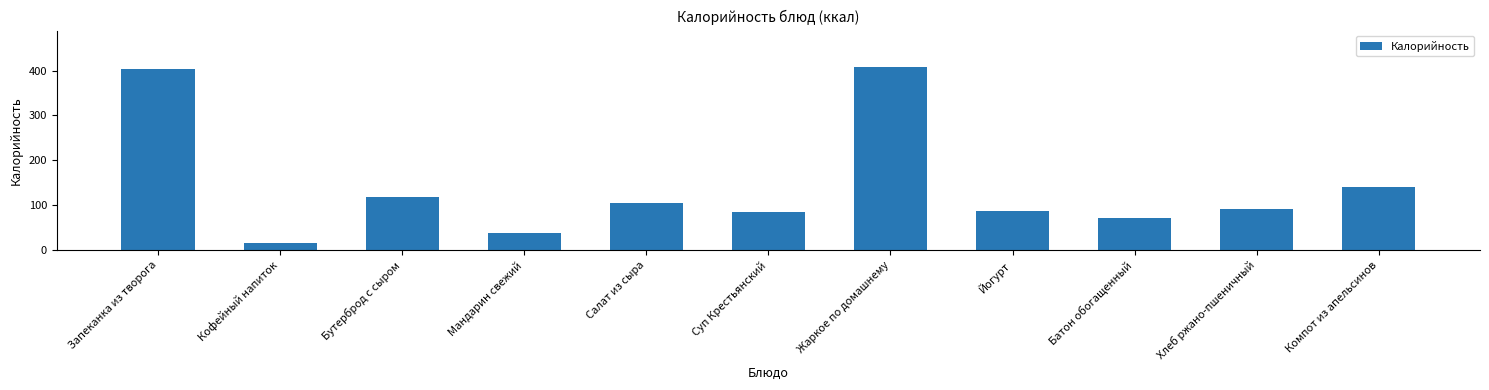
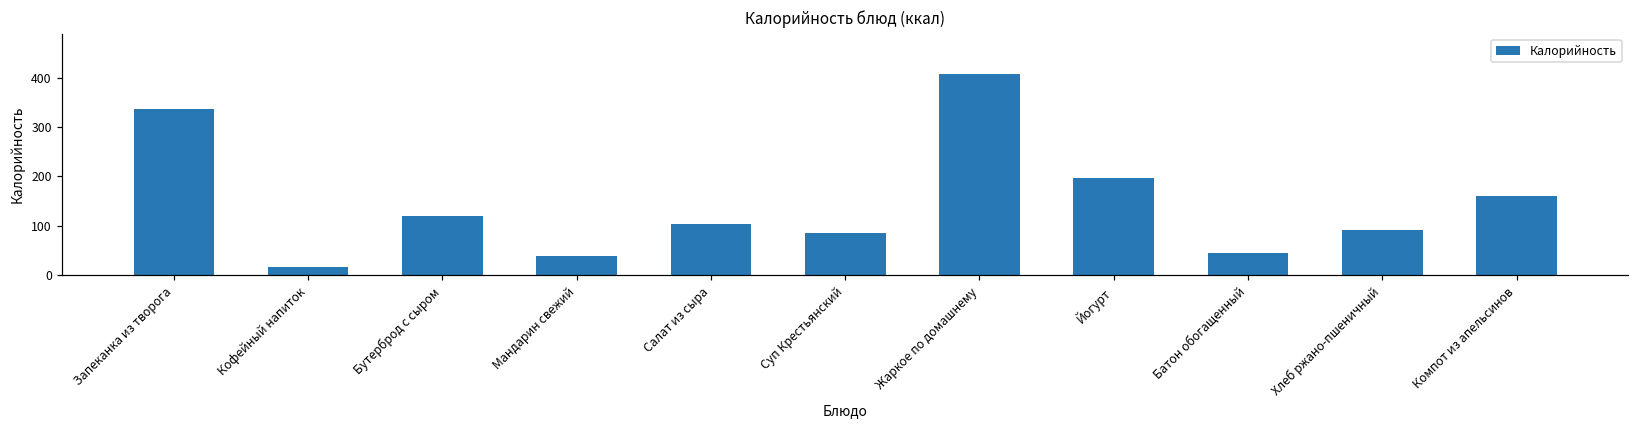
Запеканка из творога: 400 -> 340
Йогурт: 90 -> 200
Батон обогащенный: 70 -> 40
Компот из апельсинов: 140 -> 160
